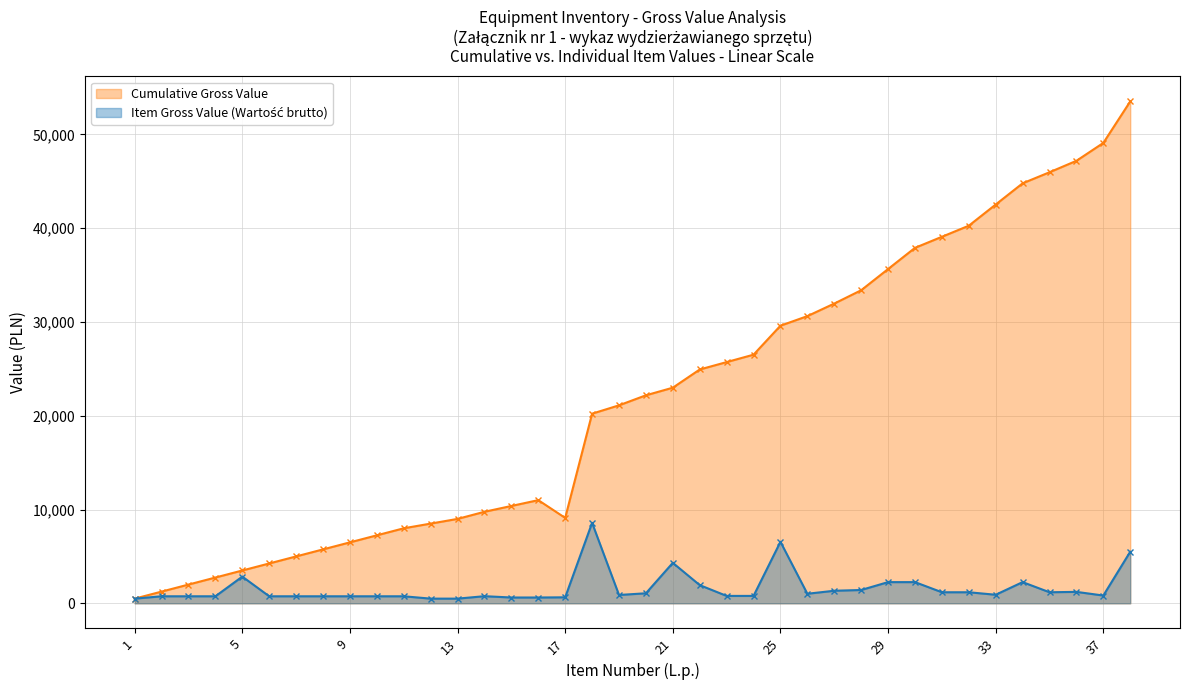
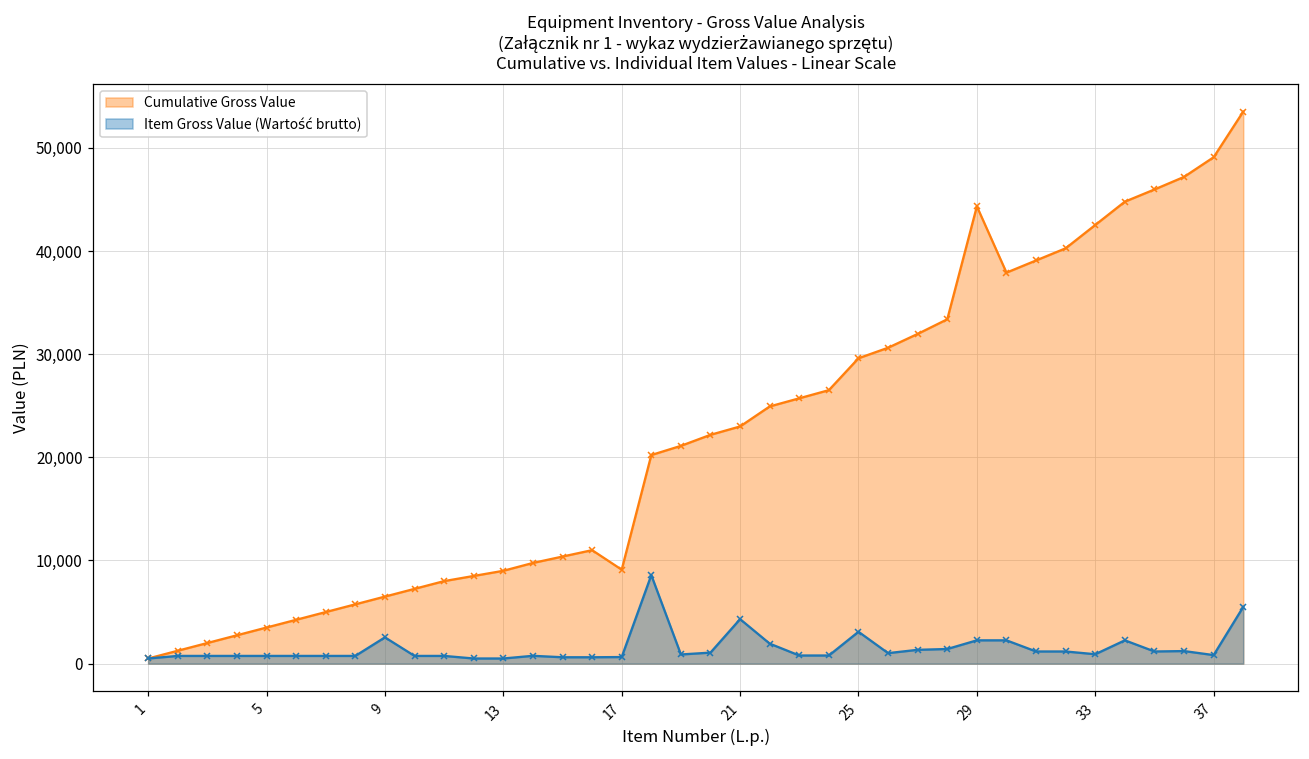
Item Gross Value (Wartość brutto), 5: 3,000 -> 1,000
Item Gross Value (Wartość brutto), 9: 1,000 -> 3,000
Item Gross Value (Wartość brutto), 25: 7,000 -> 3,000
Cumulative Gross Value, 29: 36,000 -> 44,000
